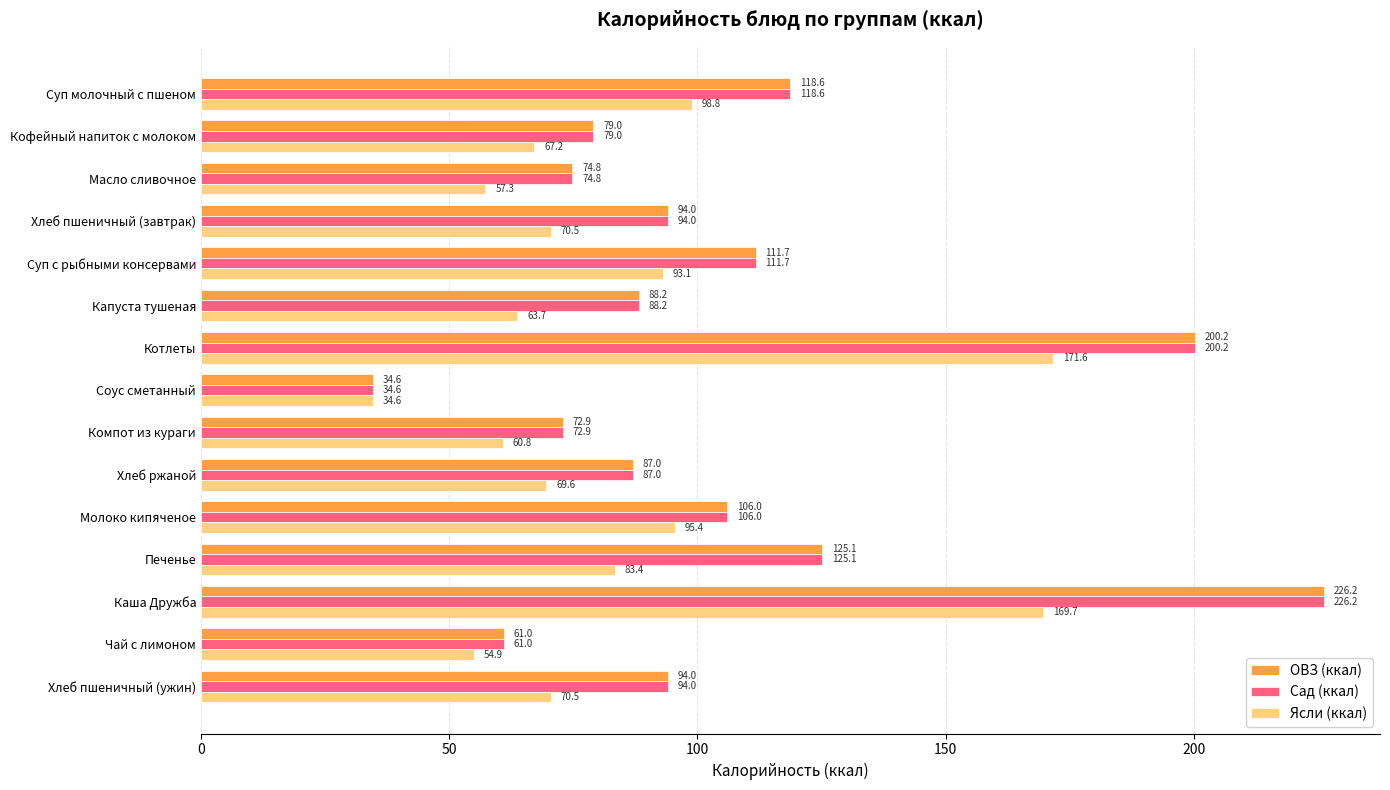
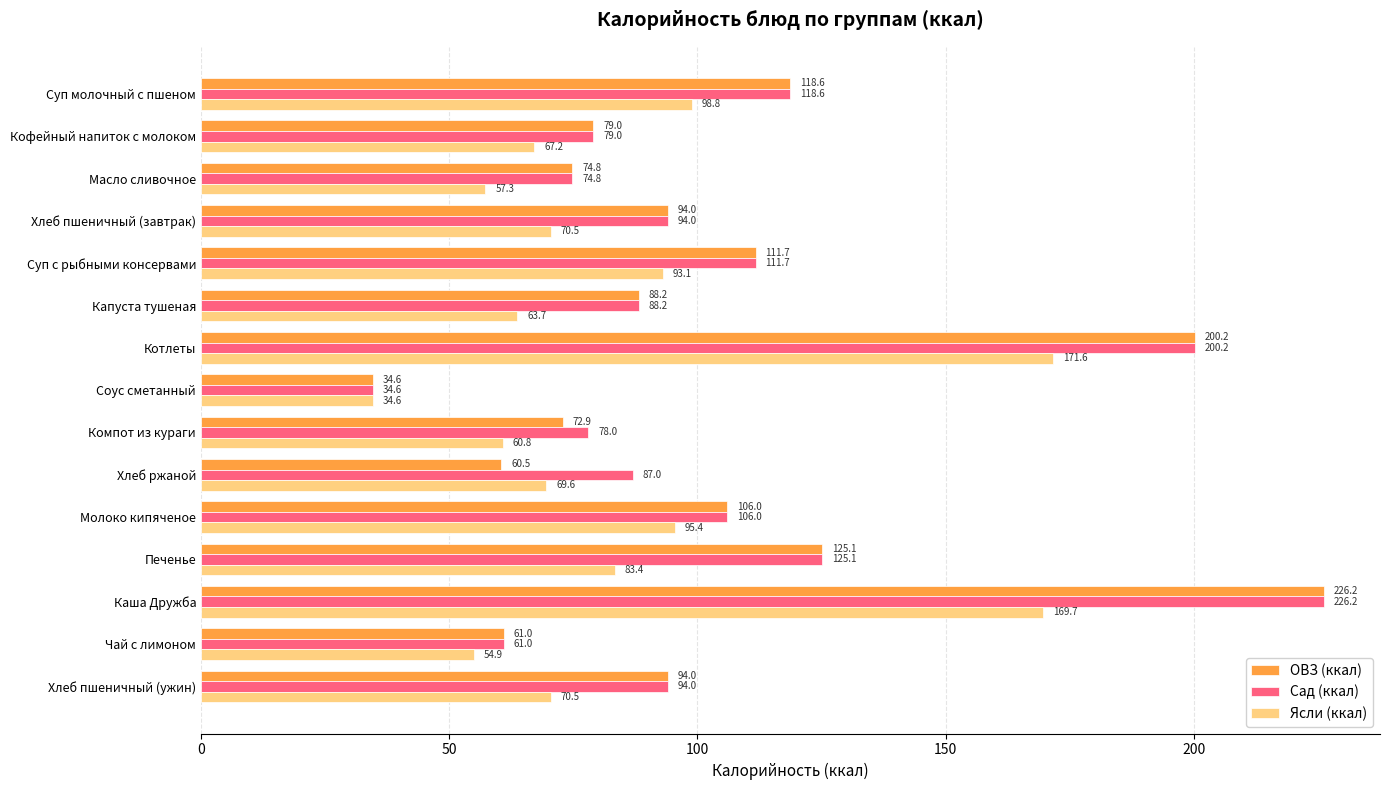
Сад (ккал), Компот из кураги: 72.9 -> 78.0
ОВЗ (ккал), Хлеб ржаной: 87.0 -> 60.5
